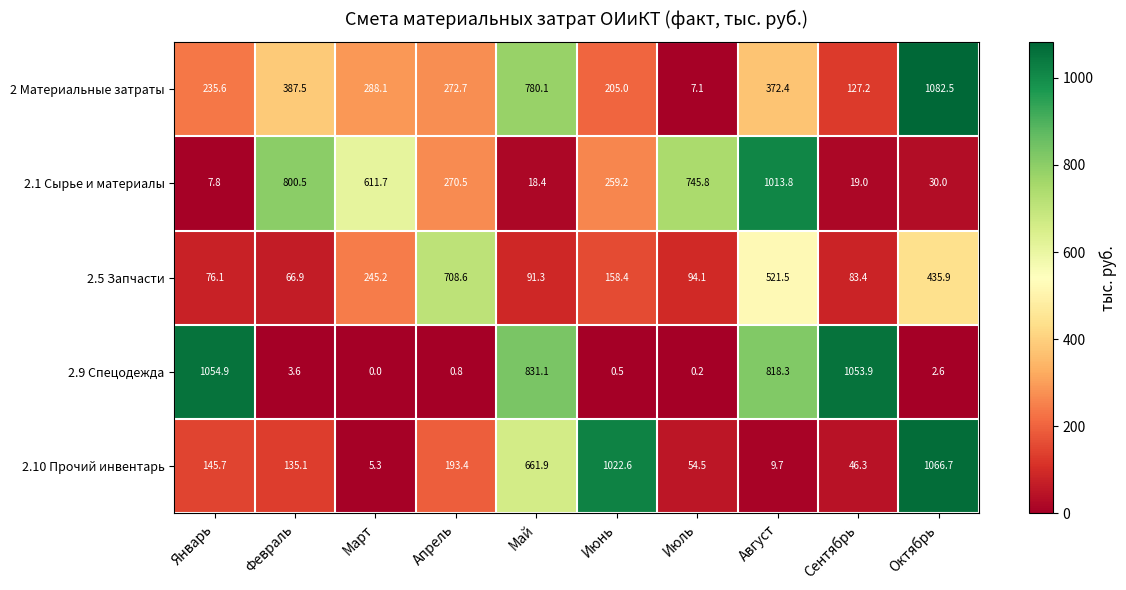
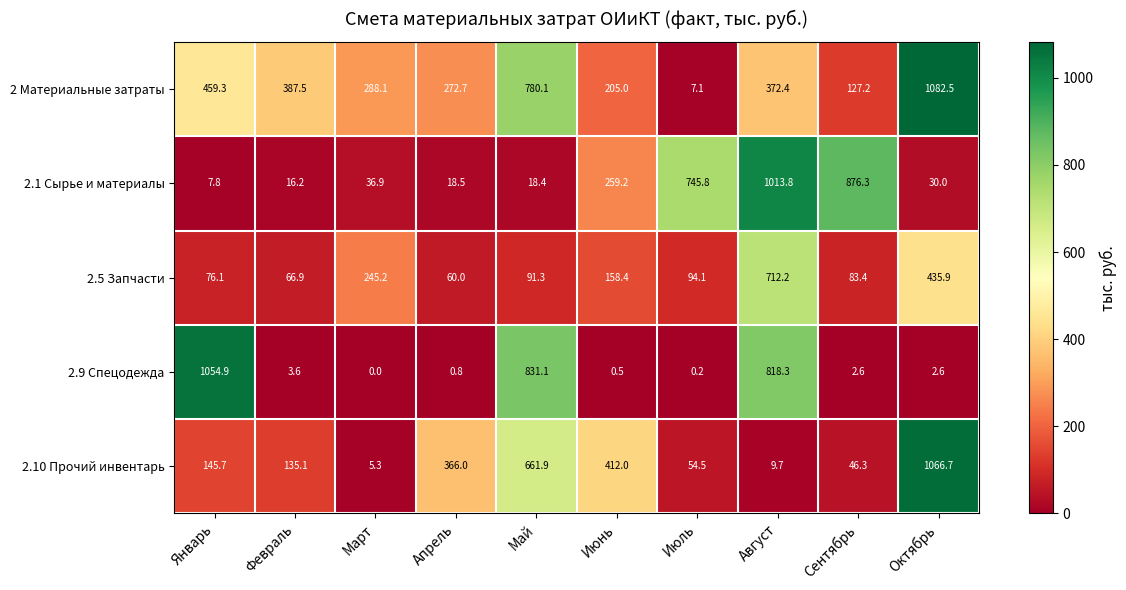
2 Материальные затраты, Январь: 235.6 -> 459.3
2.1 Сырье и материалы, Февраль: 800.5 -> 16.2
2.1 Сырье и материалы, Март: 611.7 -> 36.9
2.1 Сырье и материалы, Апрель: 270.5 -> 18.5
2.1 Сырье и материалы, Сентябрь: 19.0 -> 876.3
2.5 Запчасти, Апрель: 708.6 -> 60.0
2.5 Запчасти, Август: 521.5 -> 712.2
2.9 Спецодежда, Сентябрь: 1053.9 -> 2.6
2.10 Прочий инвентарь, Апрель: 193.4 -> 366.0
2.10 Прочий инвентарь, Июнь: 1022.6 -> 412.0
